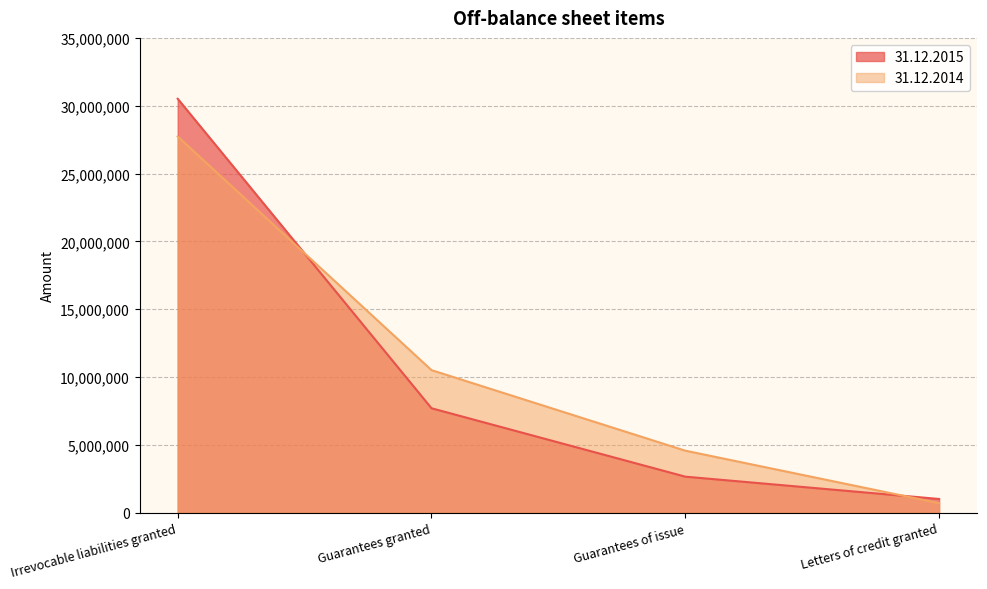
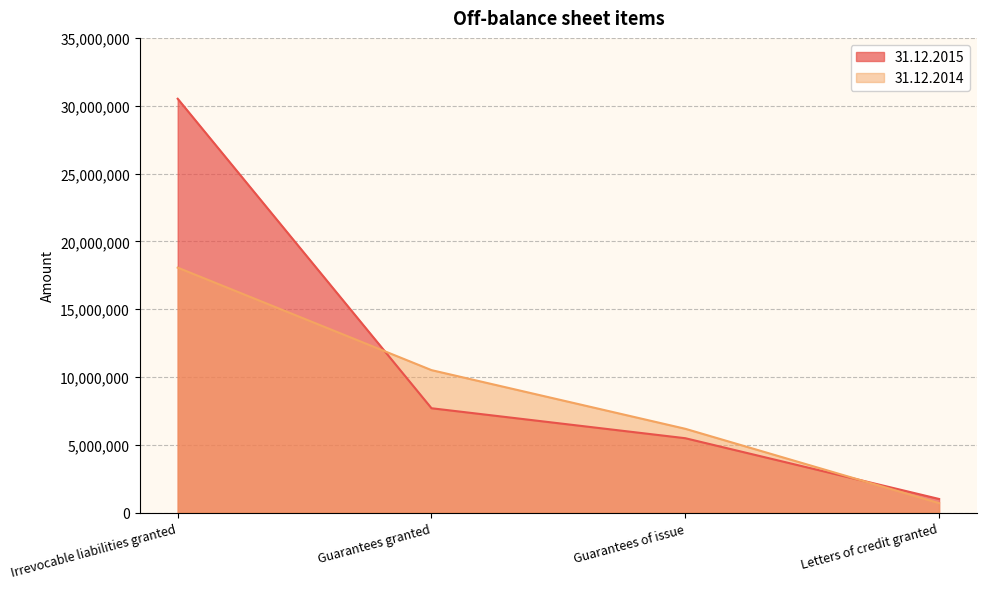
31.12.2014, Irrevocable liabilities granted: 27,700,000 -> 18,100,000
31.12.2015, Guarantees of issue: 2,700,000 -> 5,500,000
31.12.2014, Guarantees of issue: 4,600,000 -> 6,200,000
